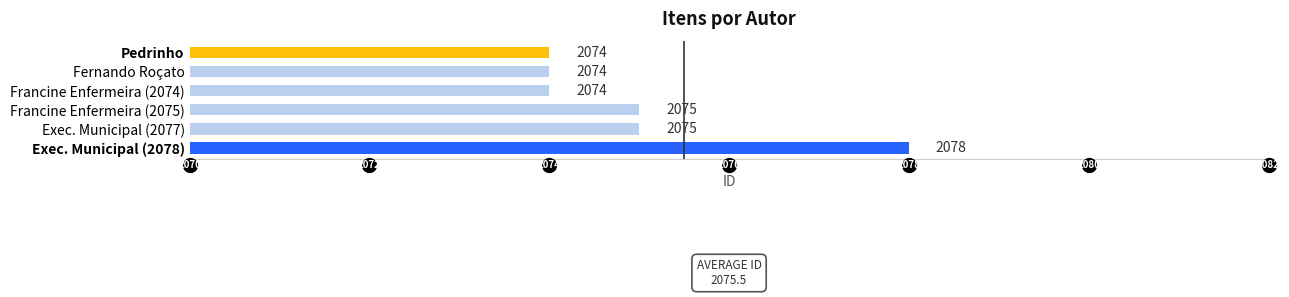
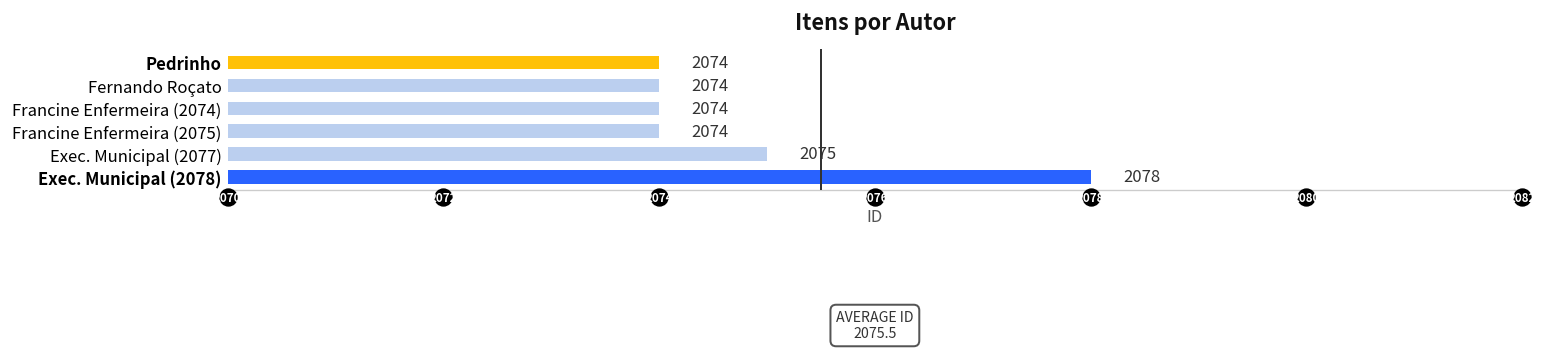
Francine Enfermeira (2075): 2075 -> 2074
